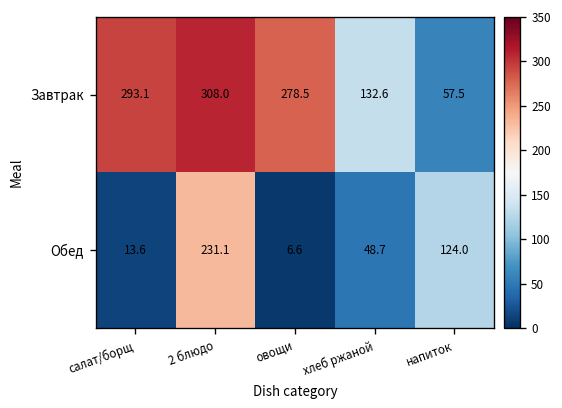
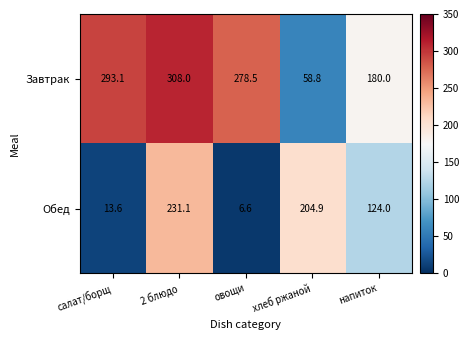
Завтрак, хлеб ржаной: 132.6 -> 58.8
Завтрак, напиток: 57.5 -> 180.0
Обед, хлеб ржаной: 48.7 -> 204.9
